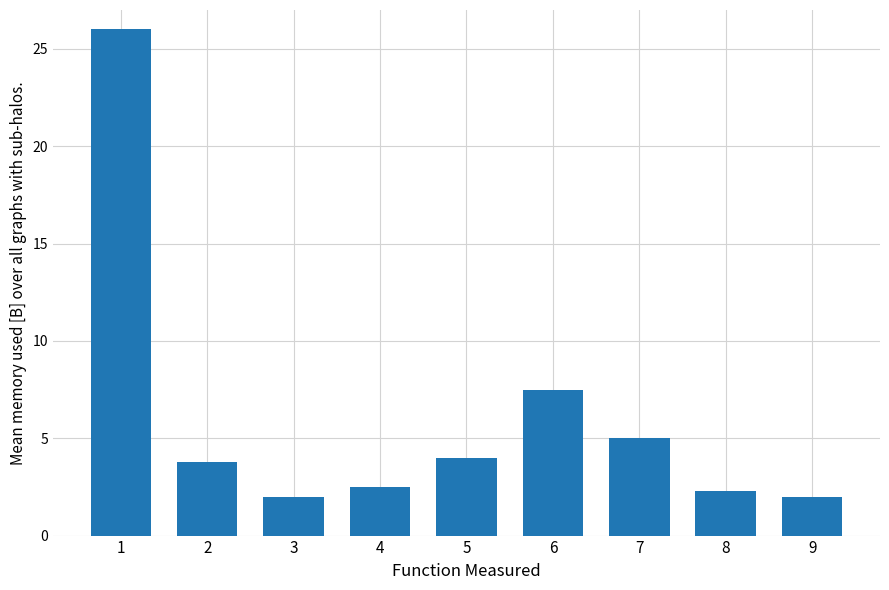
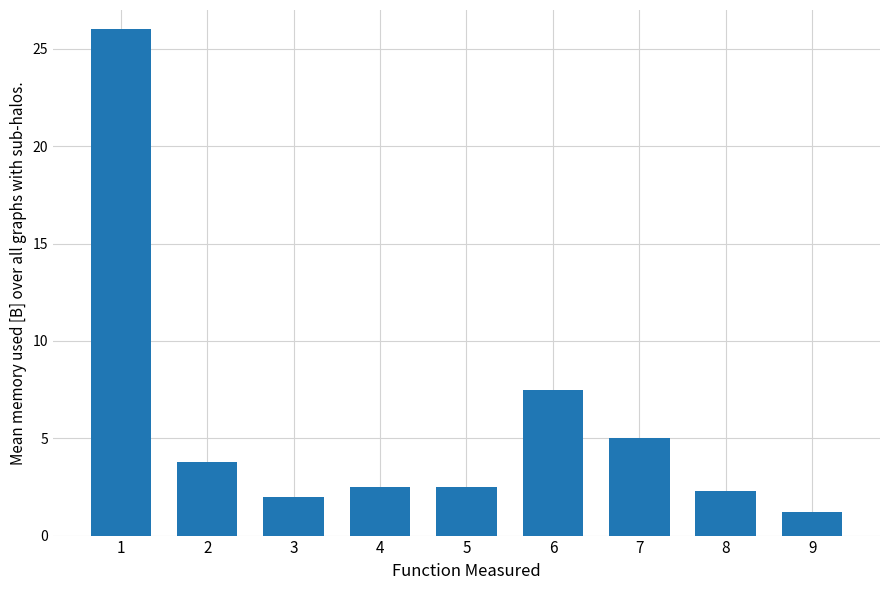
5: 4.0 -> 2.5
9: 2.0 -> 1.2
